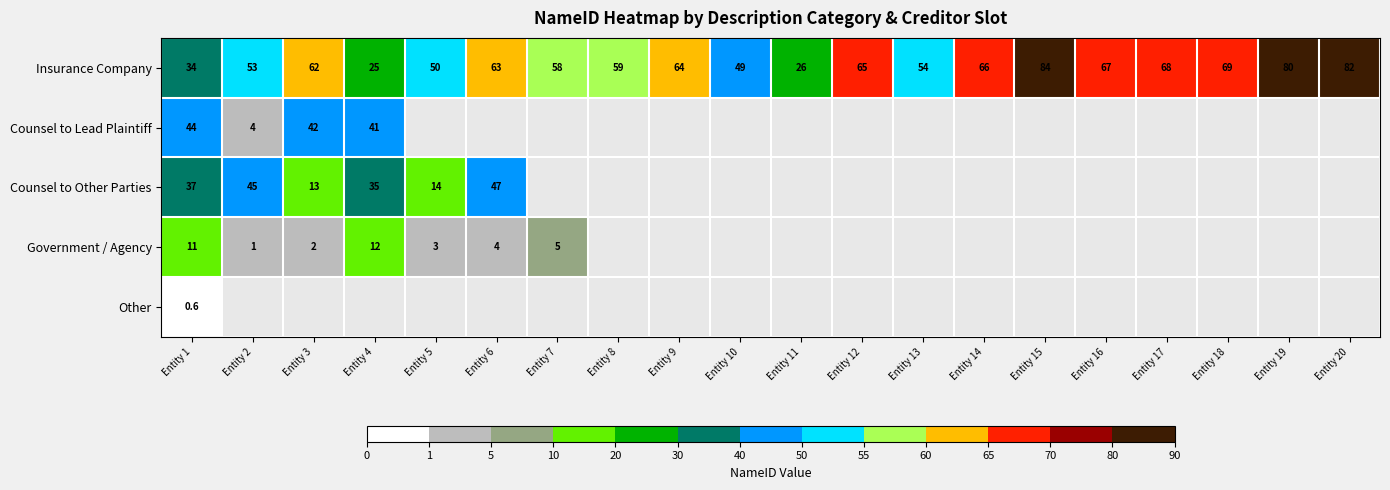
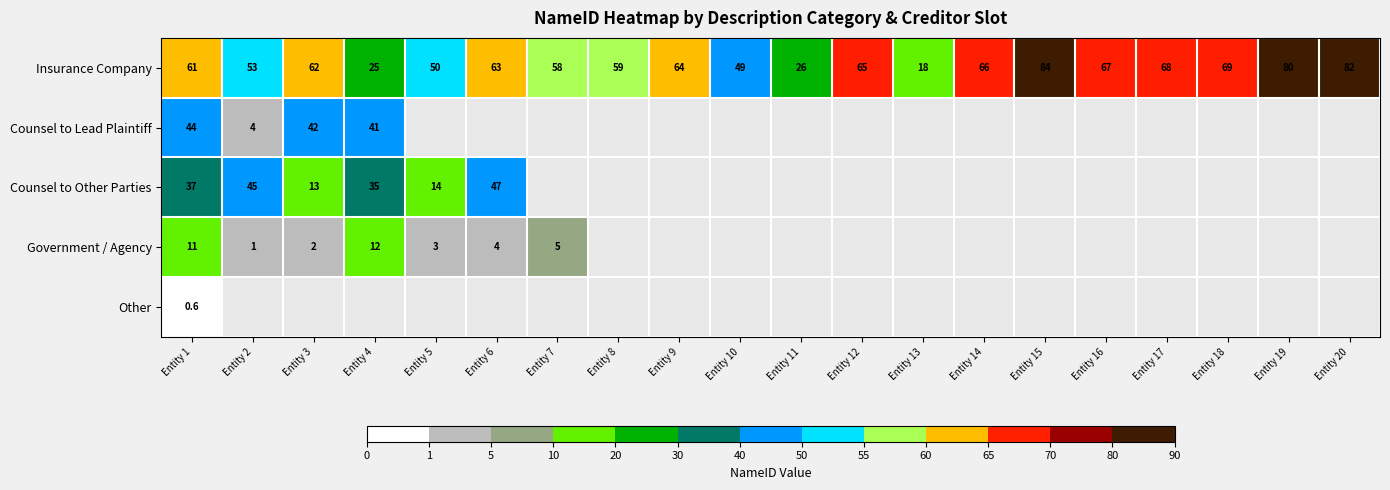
Insurance Company, Entity 1: 34 -> 61
Insurance Company, Entity 13: 54 -> 18
